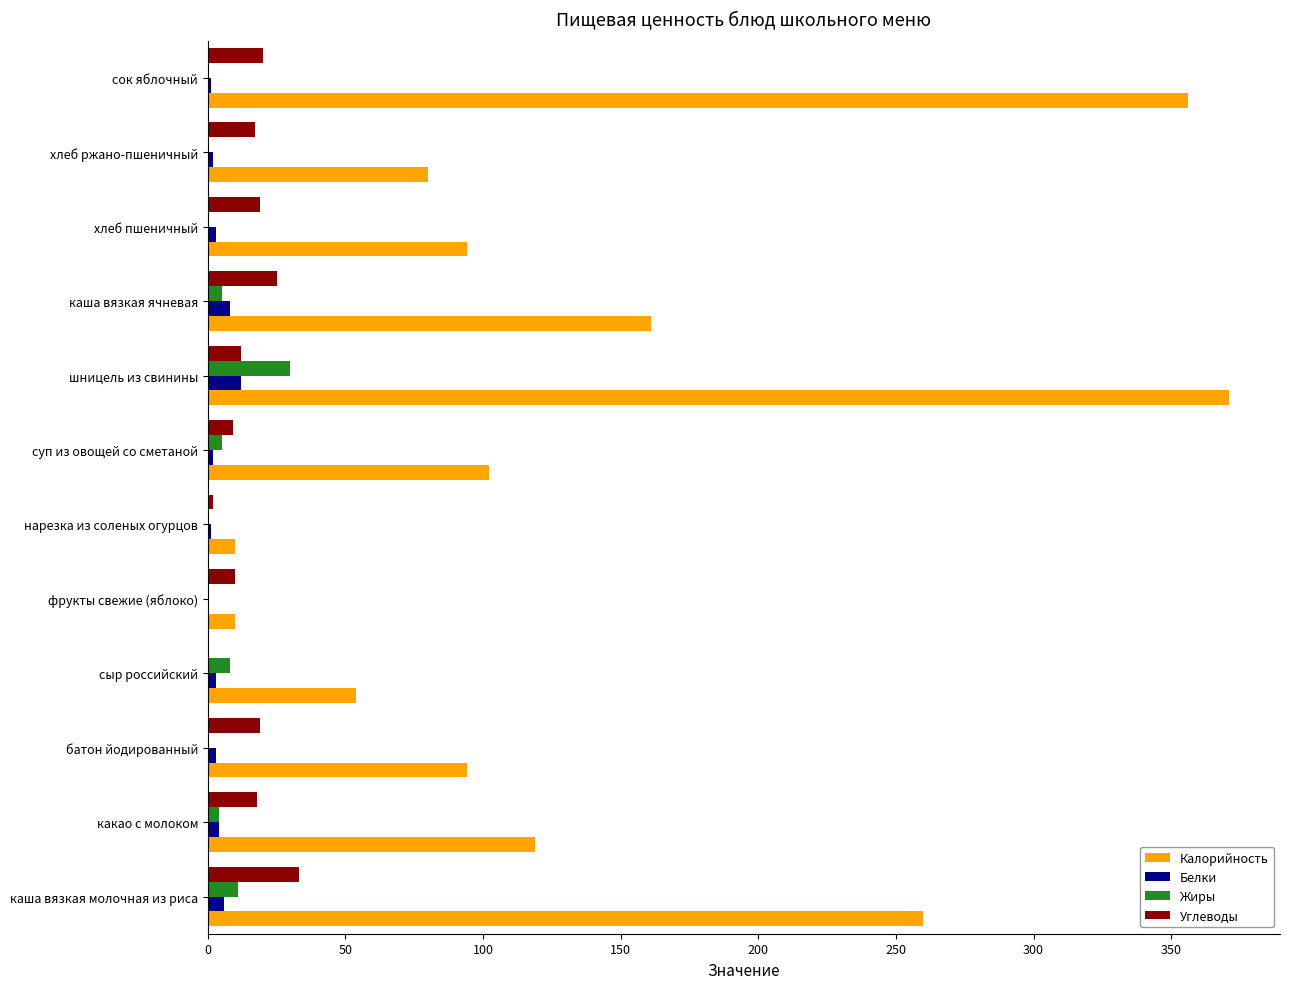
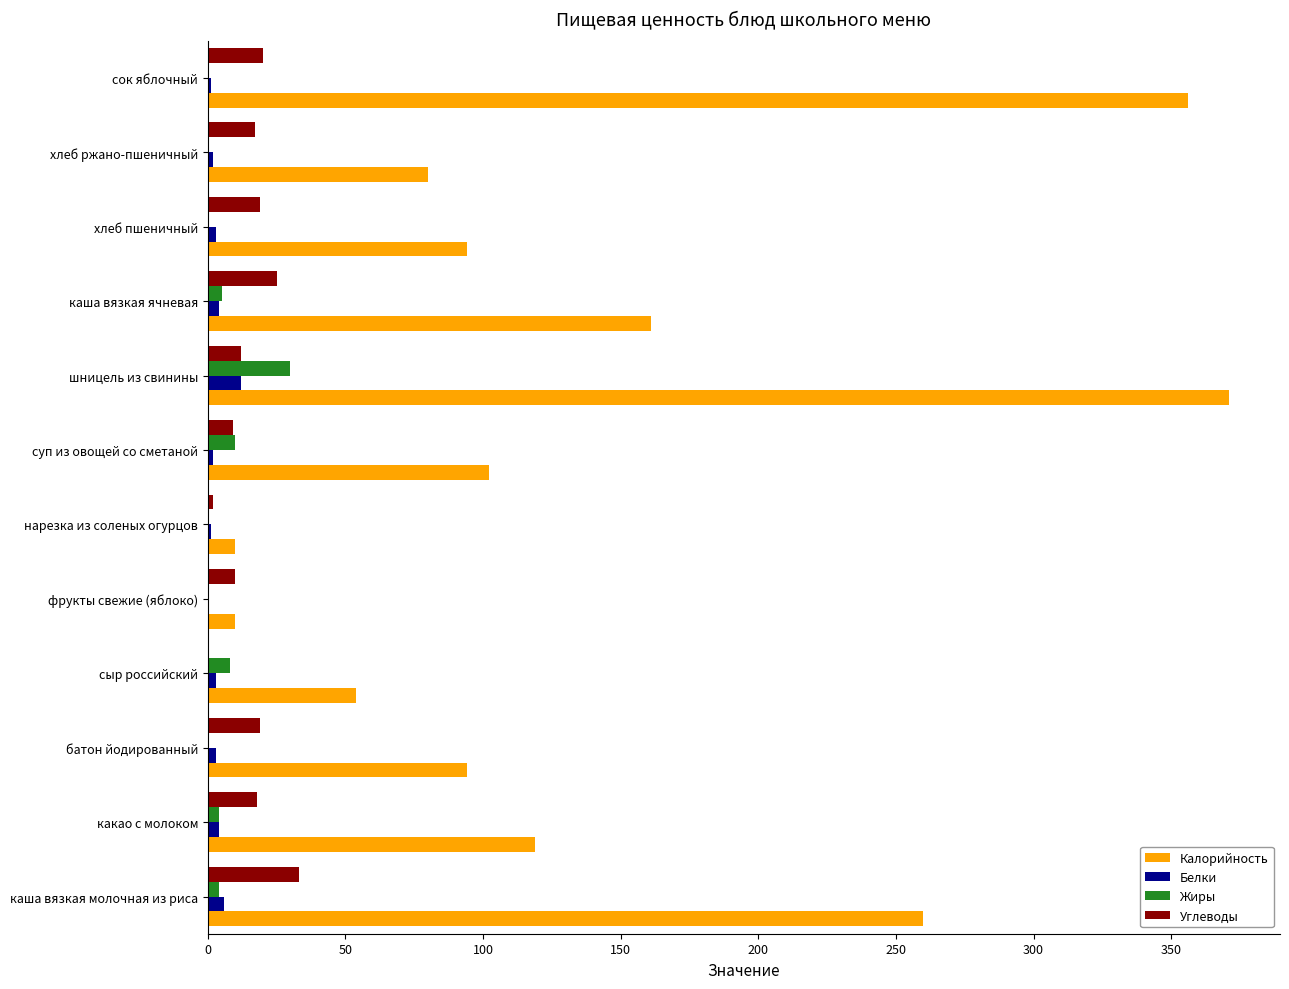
Белки, каша вязкая ячневая: 8 -> 4
Жиры, суп из овощей со сметаной: 5 -> 10
Жиры, каша вязкая молочная из риса: 11 -> 4
